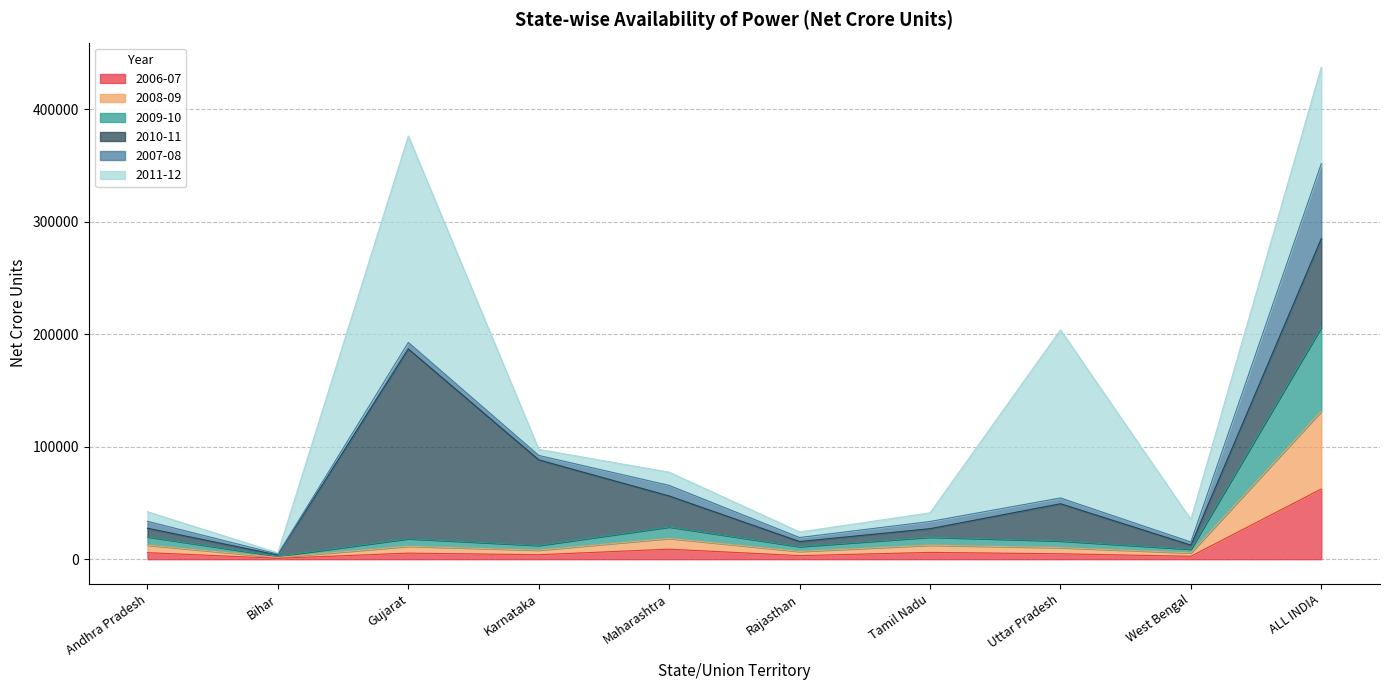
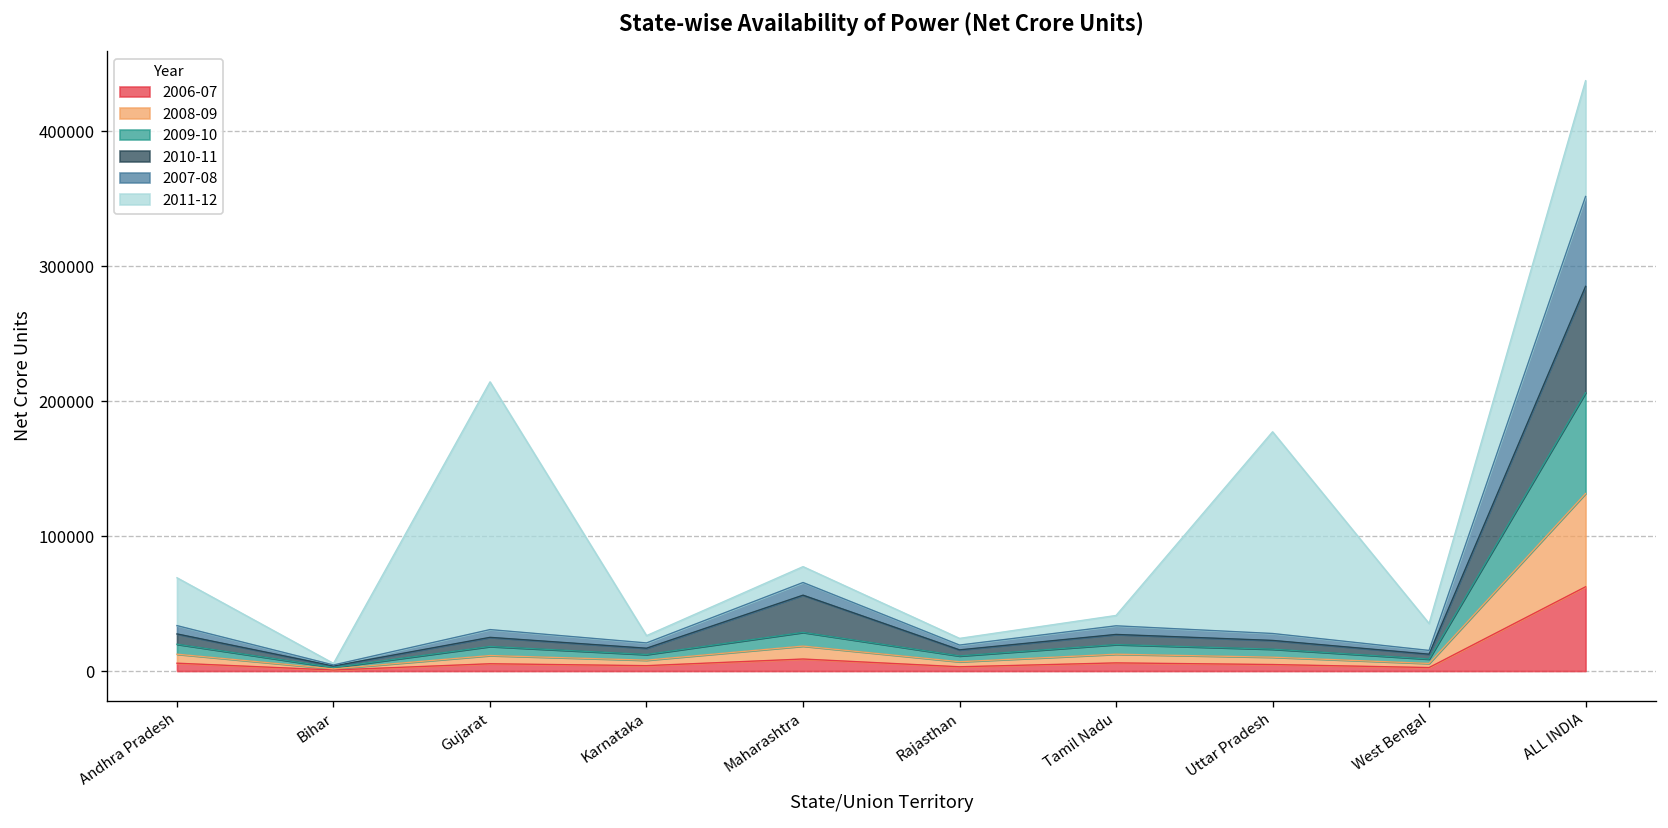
2011-12, Andhra Pradesh: 9000 -> 35000
2010-11, Gujarat: 169000 -> 7000
2010-11, Karnataka: 76000 -> 5000
2010-11, Uttar Pradesh: 33000 -> 6000
